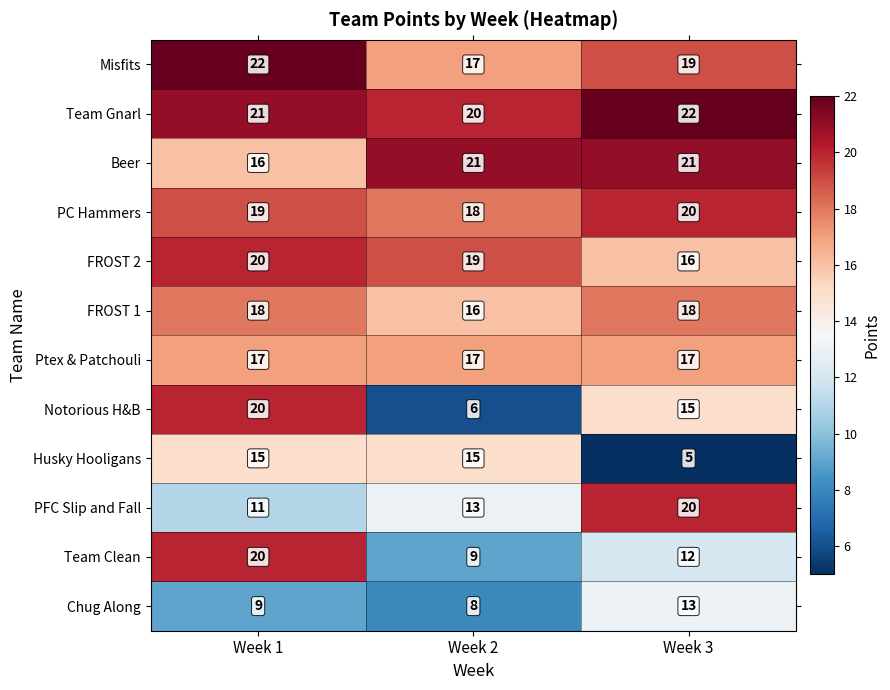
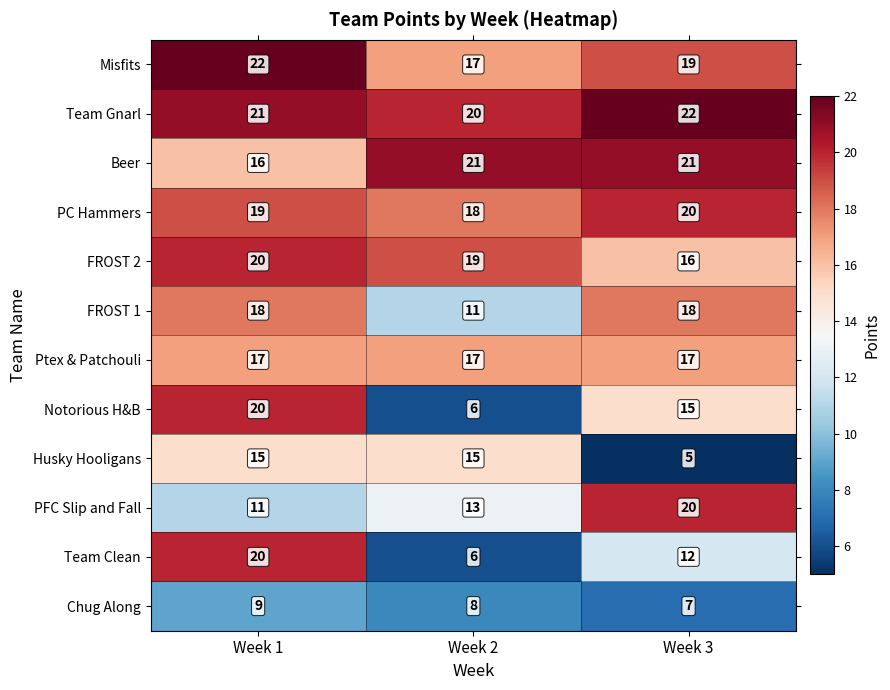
FROST 1, Week 2: 16 -> 11
Team Clean, Week 2: 9 -> 6
Chug Along, Week 3: 13 -> 7
